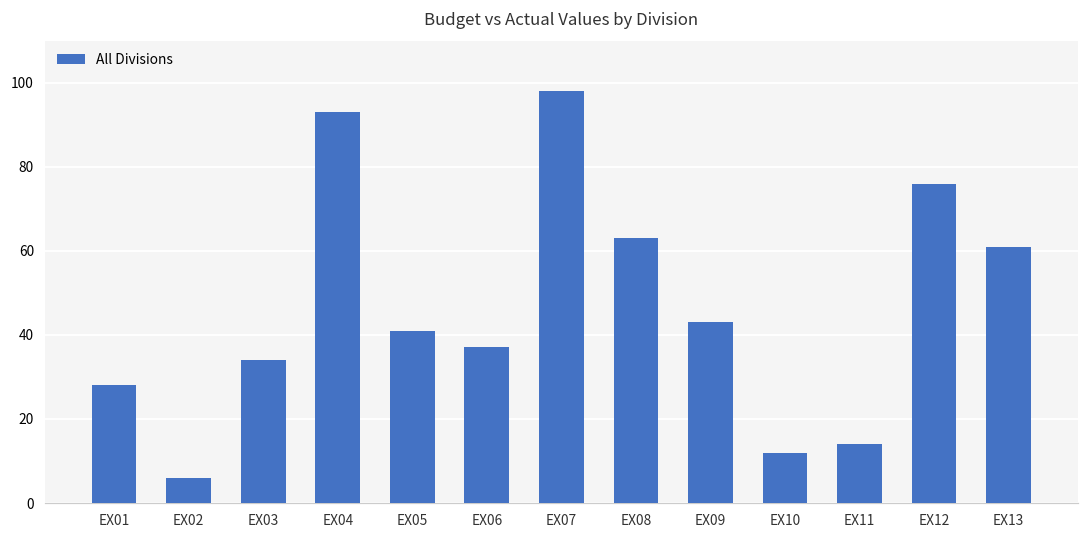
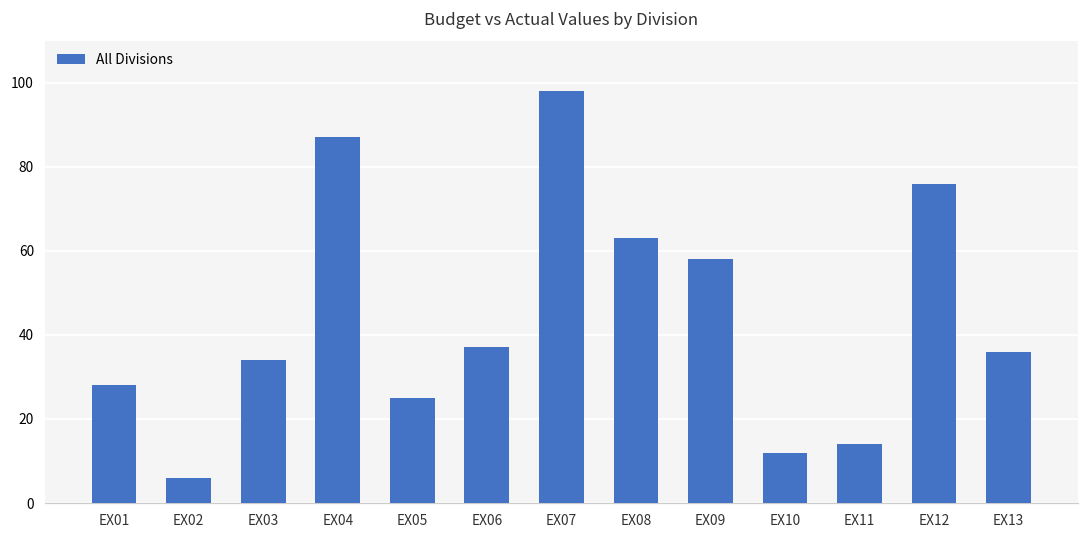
EX04: 93 -> 87
EX05: 41 -> 25
EX09: 43 -> 58
EX13: 61 -> 36
